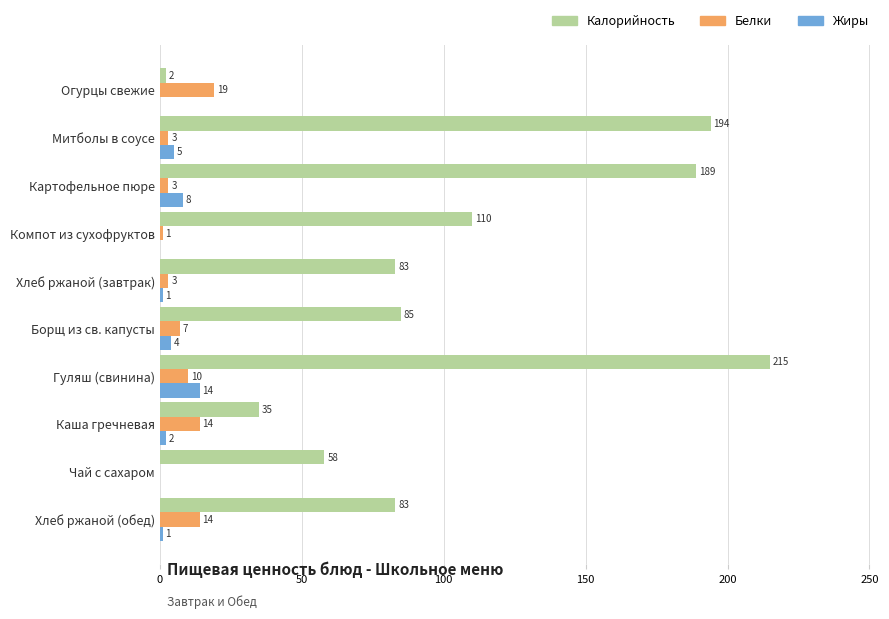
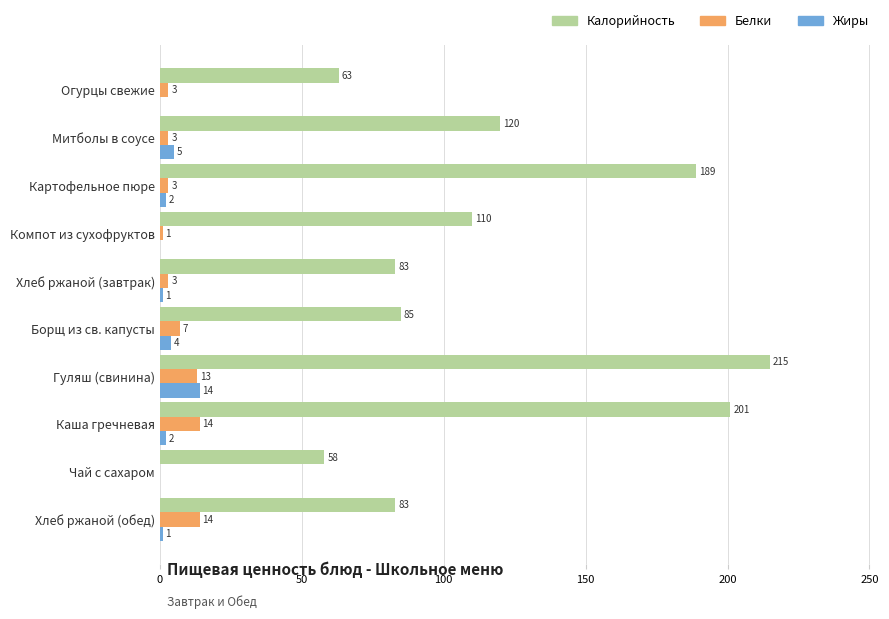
Калорийность, Огурцы свежие: 2 -> 63
Белки, Огурцы свежие: 19 -> 3
Калорийность, Митболы в соусе: 194 -> 120
Жиры, Картофельное пюре: 8 -> 2
Белки, Гуляш (свинина): 10 -> 13
Калорийность, Каша гречневая: 35 -> 201
